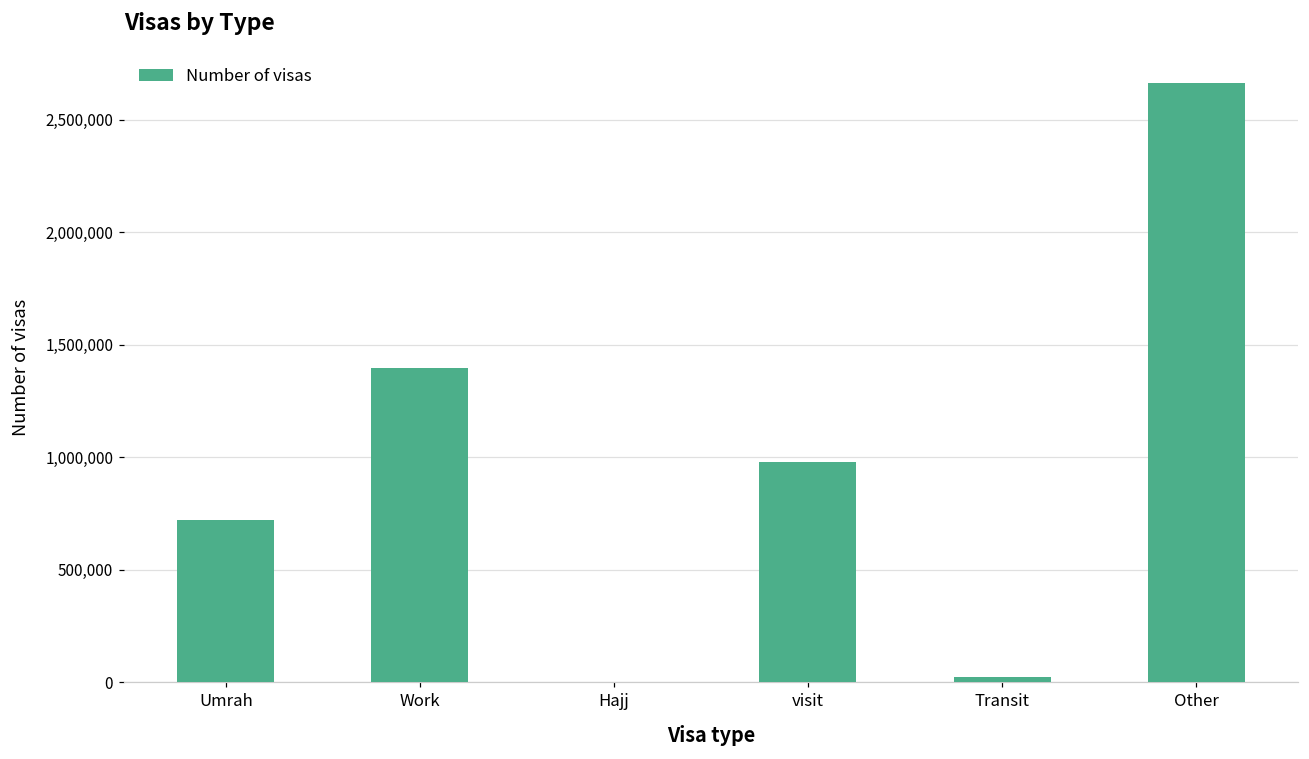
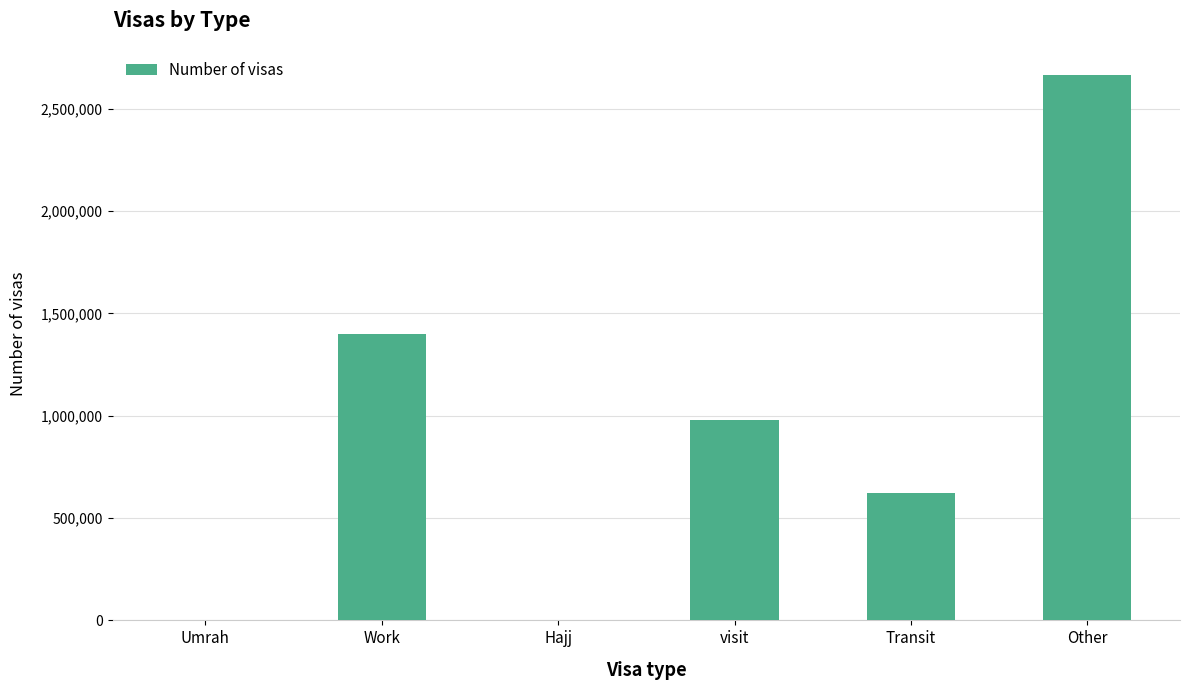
Umrah: 720,000 -> 0
Transit: 20,000 -> 620,000
